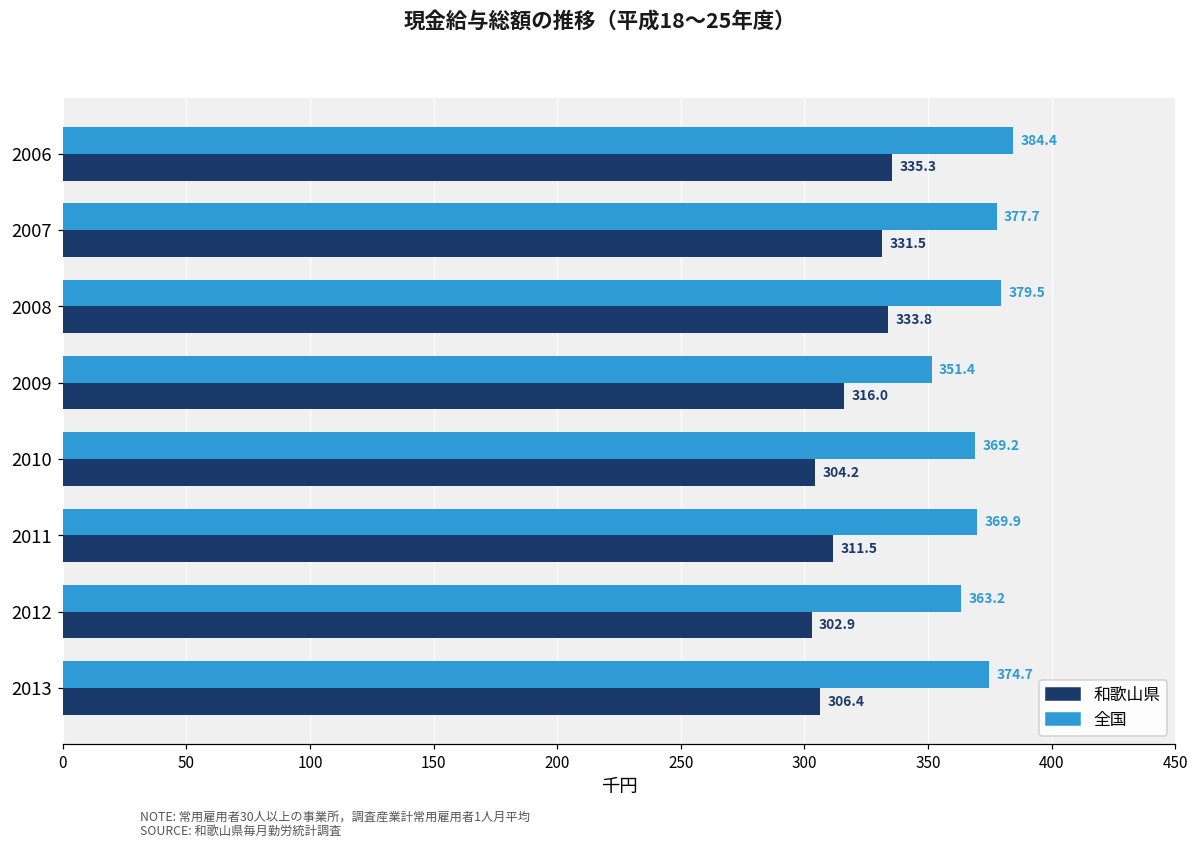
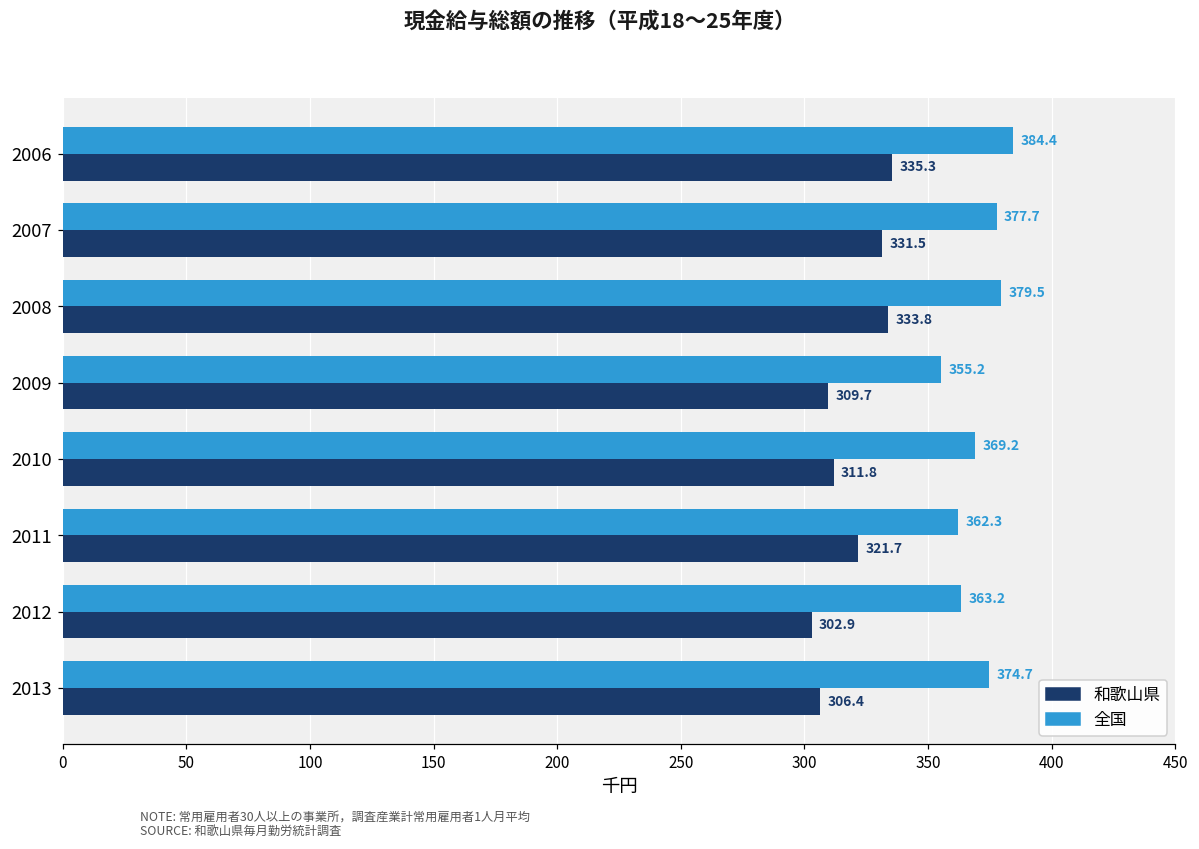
全国, 2009: 351.4 -> 355.2
和歌山県, 2009: 316.0 -> 309.7
和歌山県, 2010: 304.2 -> 311.8
全国, 2011: 369.9 -> 362.3
和歌山県, 2011: 311.5 -> 321.7
